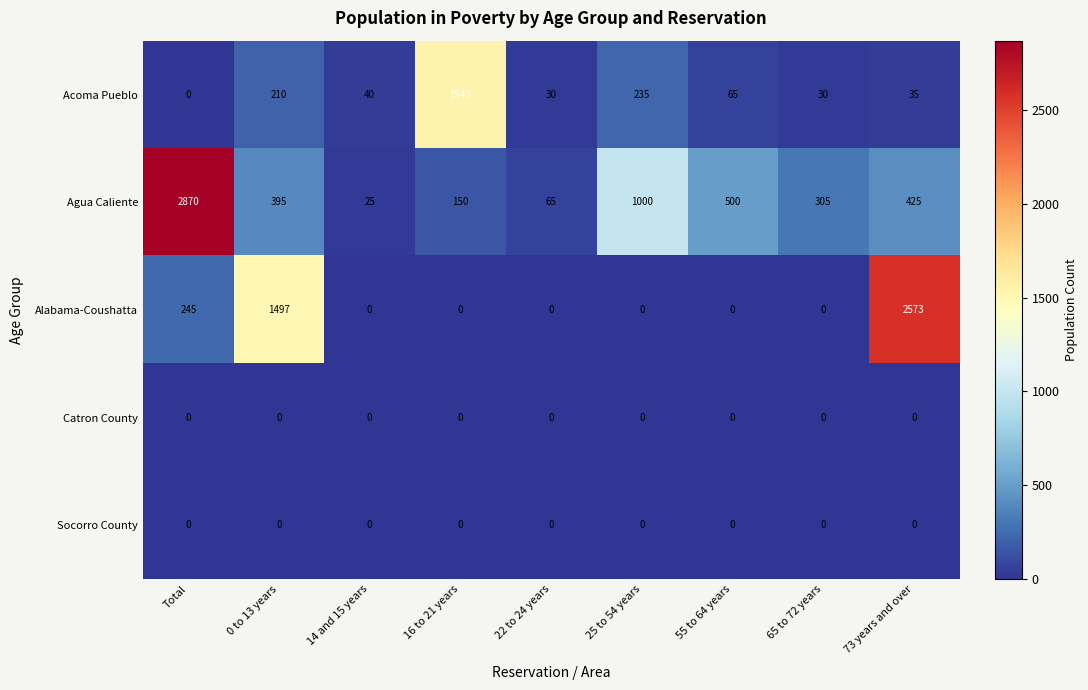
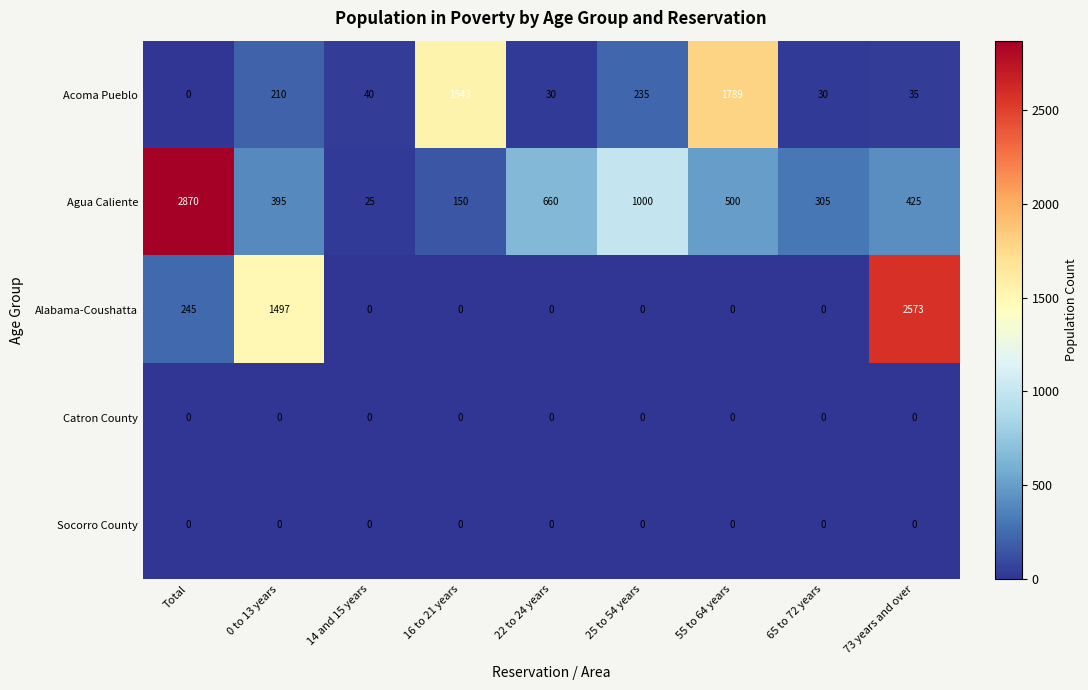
Acoma Pueblo, 55 to 64 years: 65 -> 1789
Agua Caliente, 22 to 24 years: 65 -> 660
